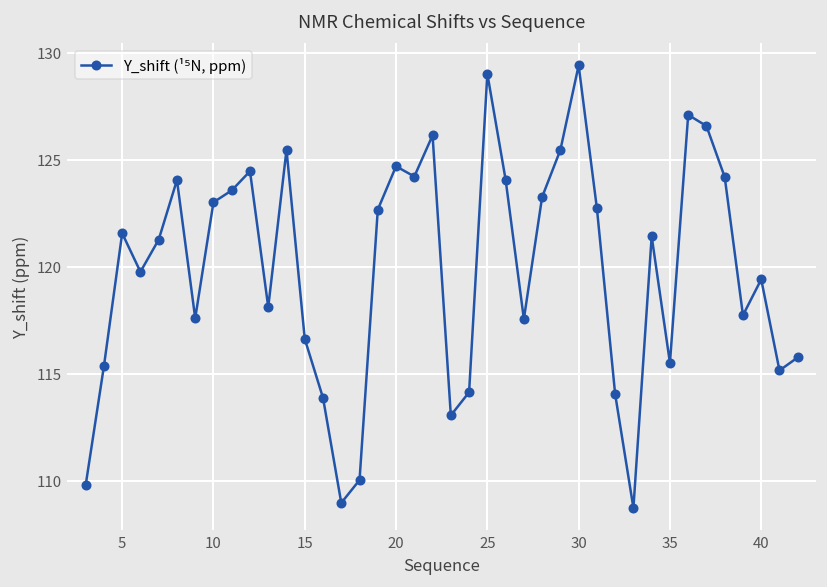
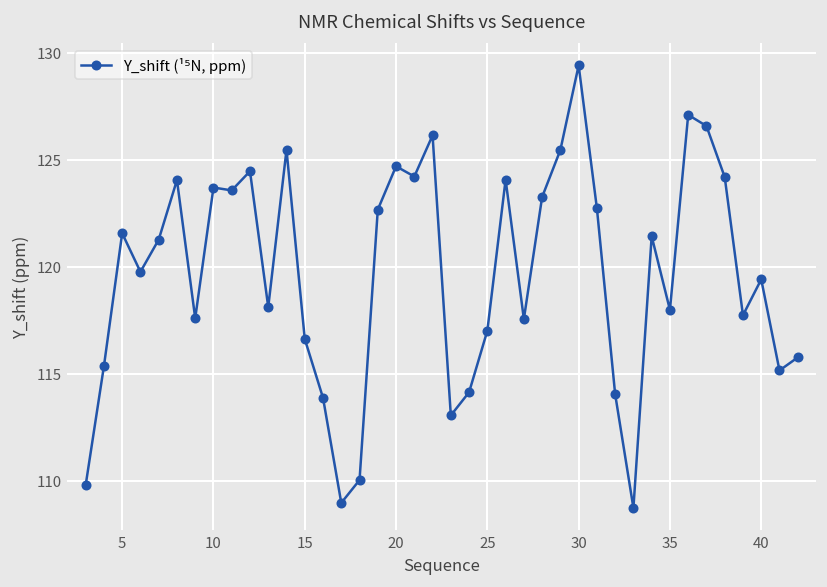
10: 123.0 -> 123.7
25: 129.0 -> 117.0
35: 115.5 -> 118.0
